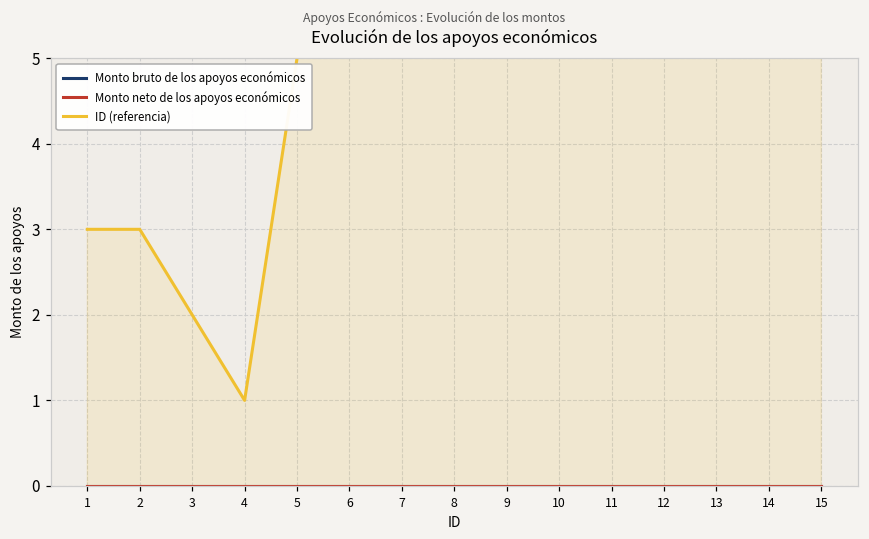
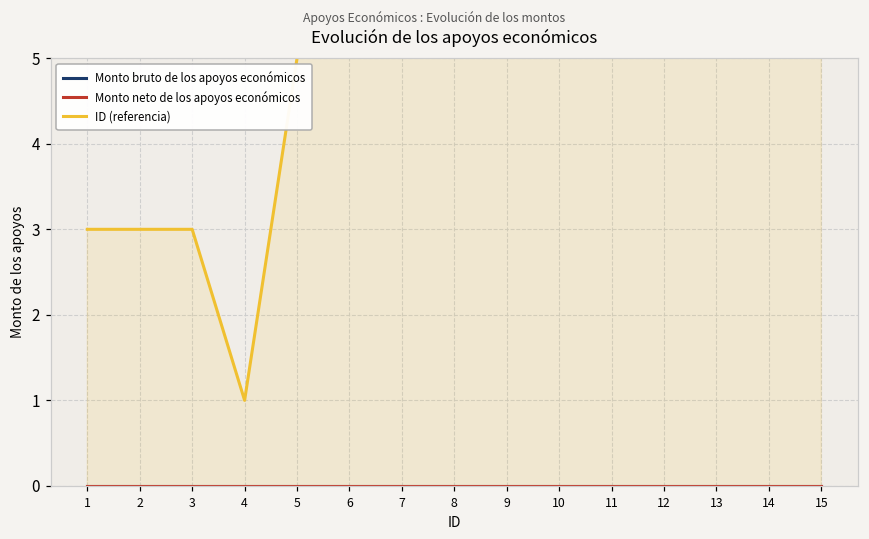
ID (referencia), 3: 2 -> 3
